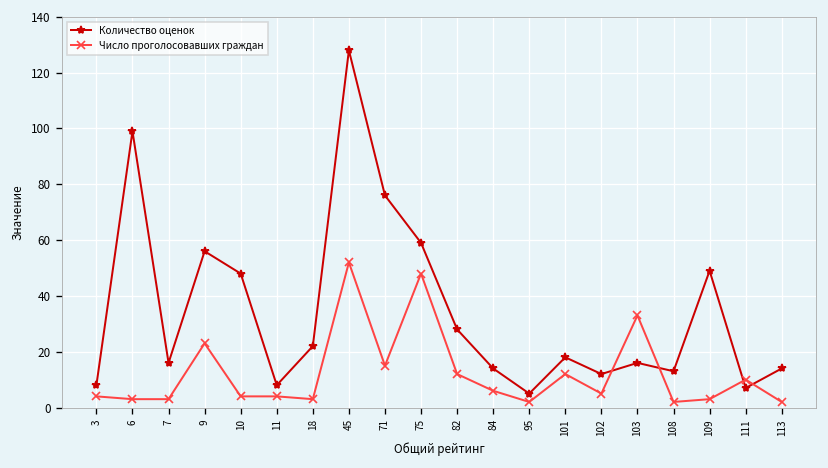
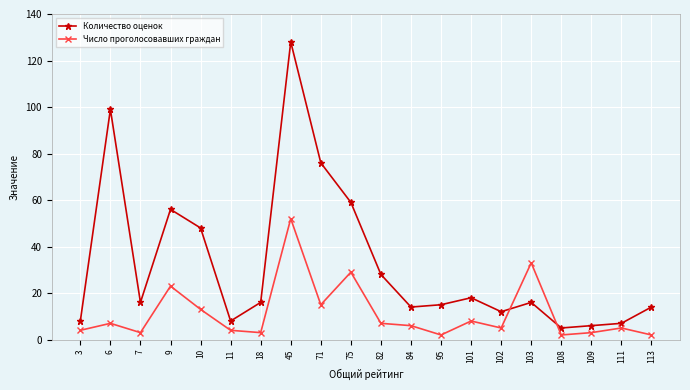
Число проголосовавших граждан, 6: 3 -> 7
Число проголосовавших граждан, 10: 4 -> 13
Количество оценок, 18: 22 -> 16
Число проголосовавших граждан, 75: 48 -> 29
Число проголосовавших граждан, 82: 12 -> 7
Количество оценок, 95: 5 -> 15
Число проголосовавших граждан, 101: 12 -> 8
Количество оценок, 108: 13 -> 5
Количество оценок, 109: 49 -> 6
Число проголосовавших граждан, 111: 10 -> 5
